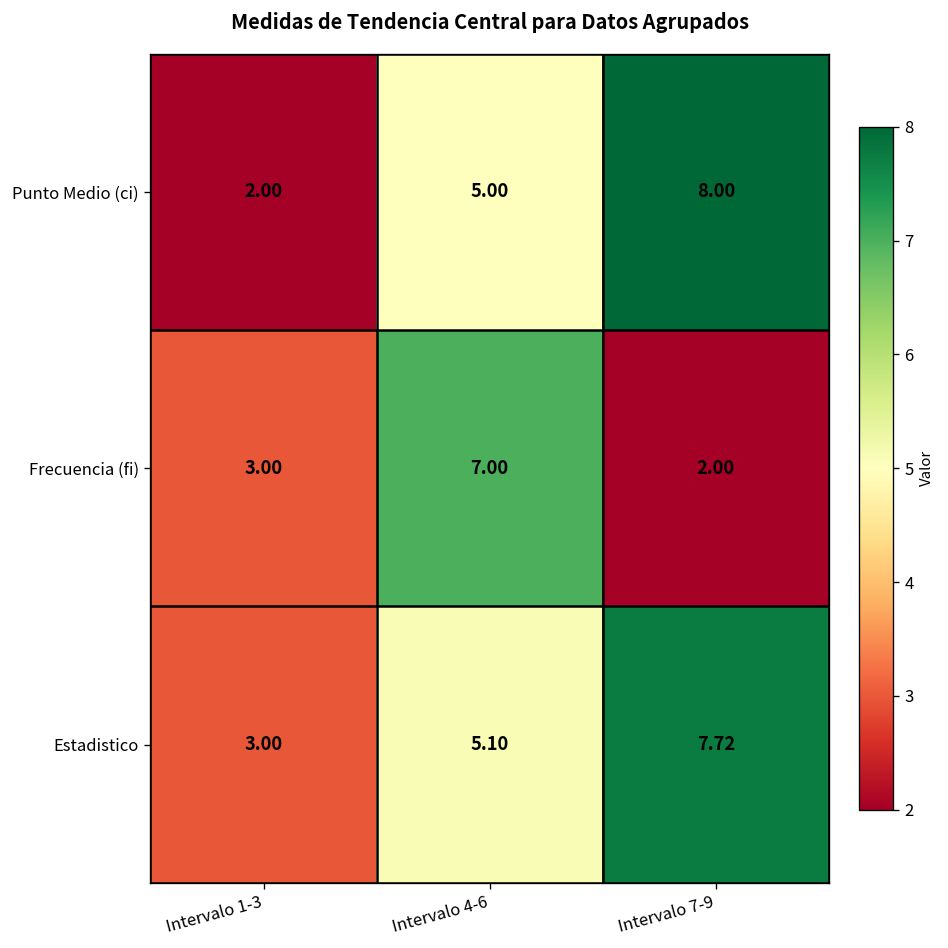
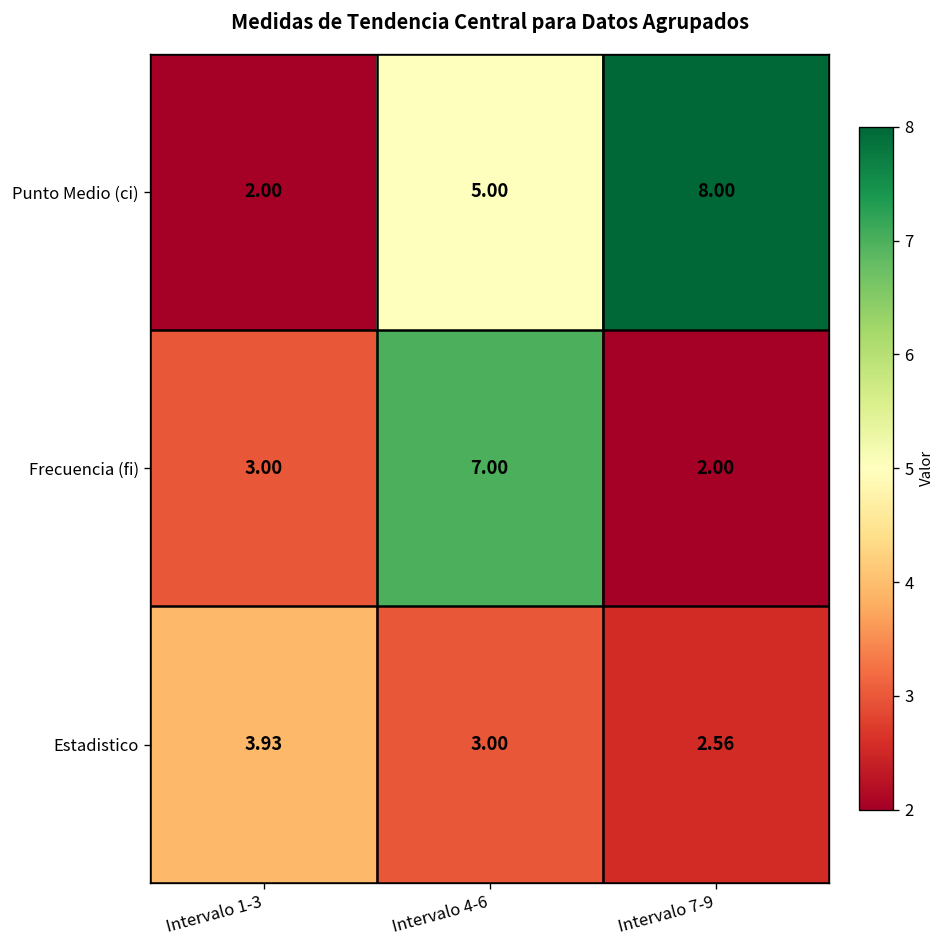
Estadistico, Intervalo 1-3: 3.00 -> 3.93
Estadistico, Intervalo 4-6: 5.10 -> 3.00
Estadistico, Intervalo 7-9: 7.72 -> 2.56
